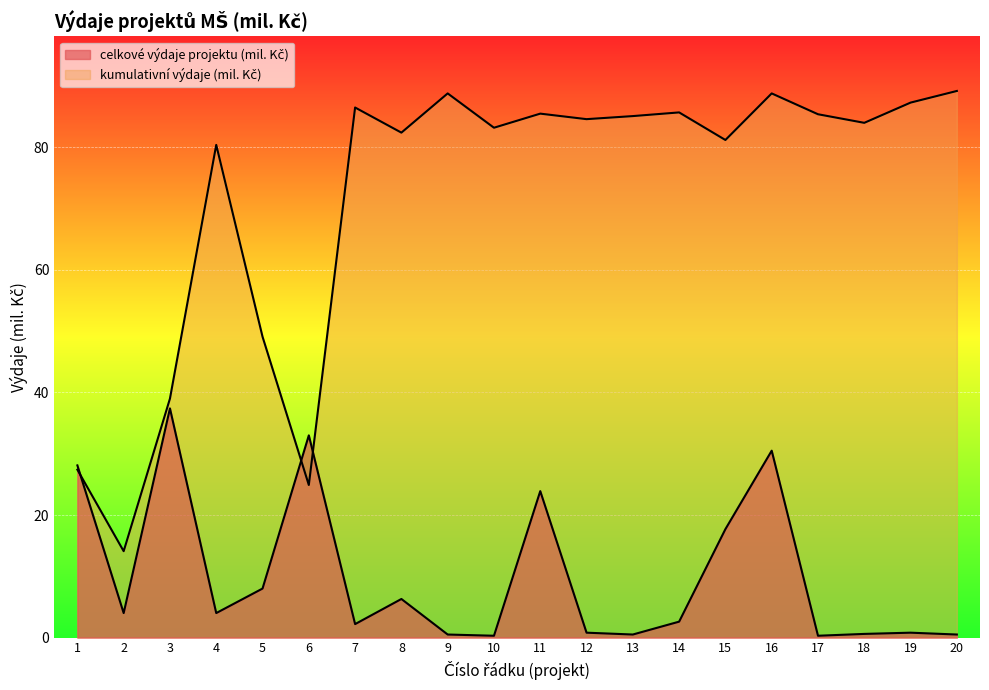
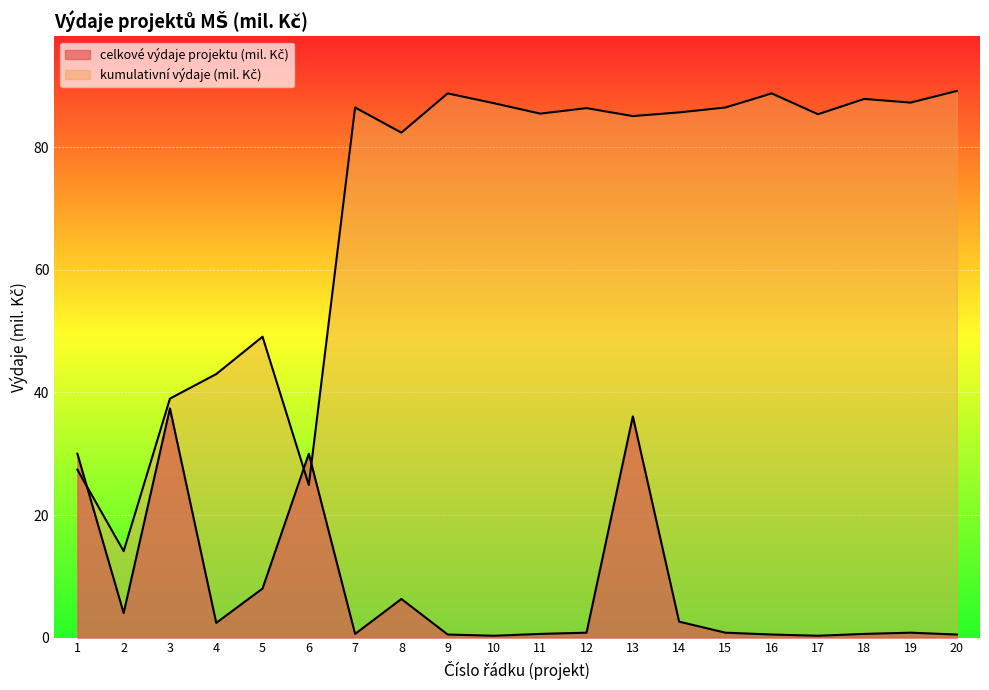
celkové výdaje projektu (mil. Kč), 1: 28 -> 30
celkové výdaje projektu (mil. Kč), 4: 4 -> 2
kumulativní výdaje (mil. Kč), 4: 80 -> 43
celkové výdaje projektu (mil. Kč), 6: 33 -> 30
celkové výdaje projektu (mil. Kč), 7: 2 -> 1
kumulativní výdaje (mil. Kč), 10: 83 -> 87
celkové výdaje projektu (mil. Kč), 11: 24 -> 1
kumulativní výdaje (mil. Kč), 12: 85 -> 86
celkové výdaje projektu (mil. Kč), 13: 1 -> 36
celkové výdaje projektu (mil. Kč), 15: 18 -> 1
kumulativní výdaje (mil. Kč), 15: 81 -> 87
celkové výdaje projektu (mil. Kč), 16: 31 -> 1
kumulativní výdaje (mil. Kč), 18: 84 -> 88
